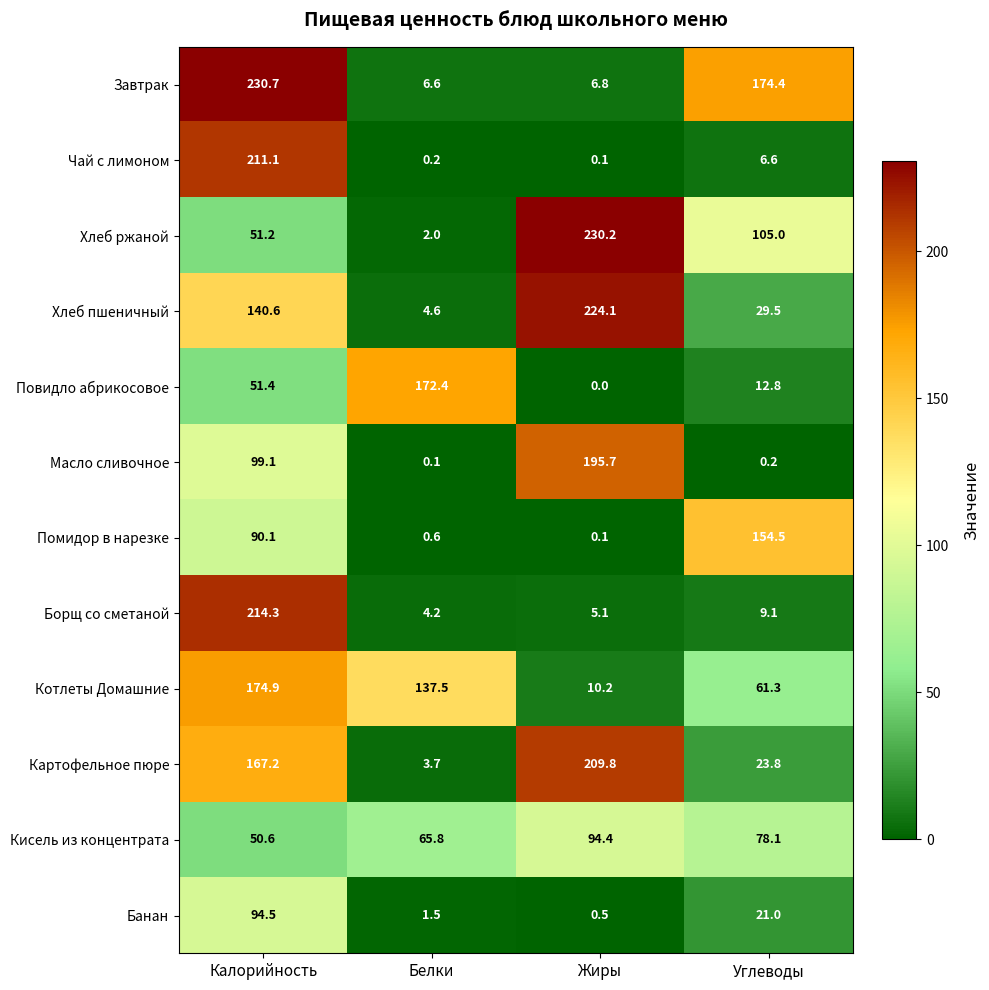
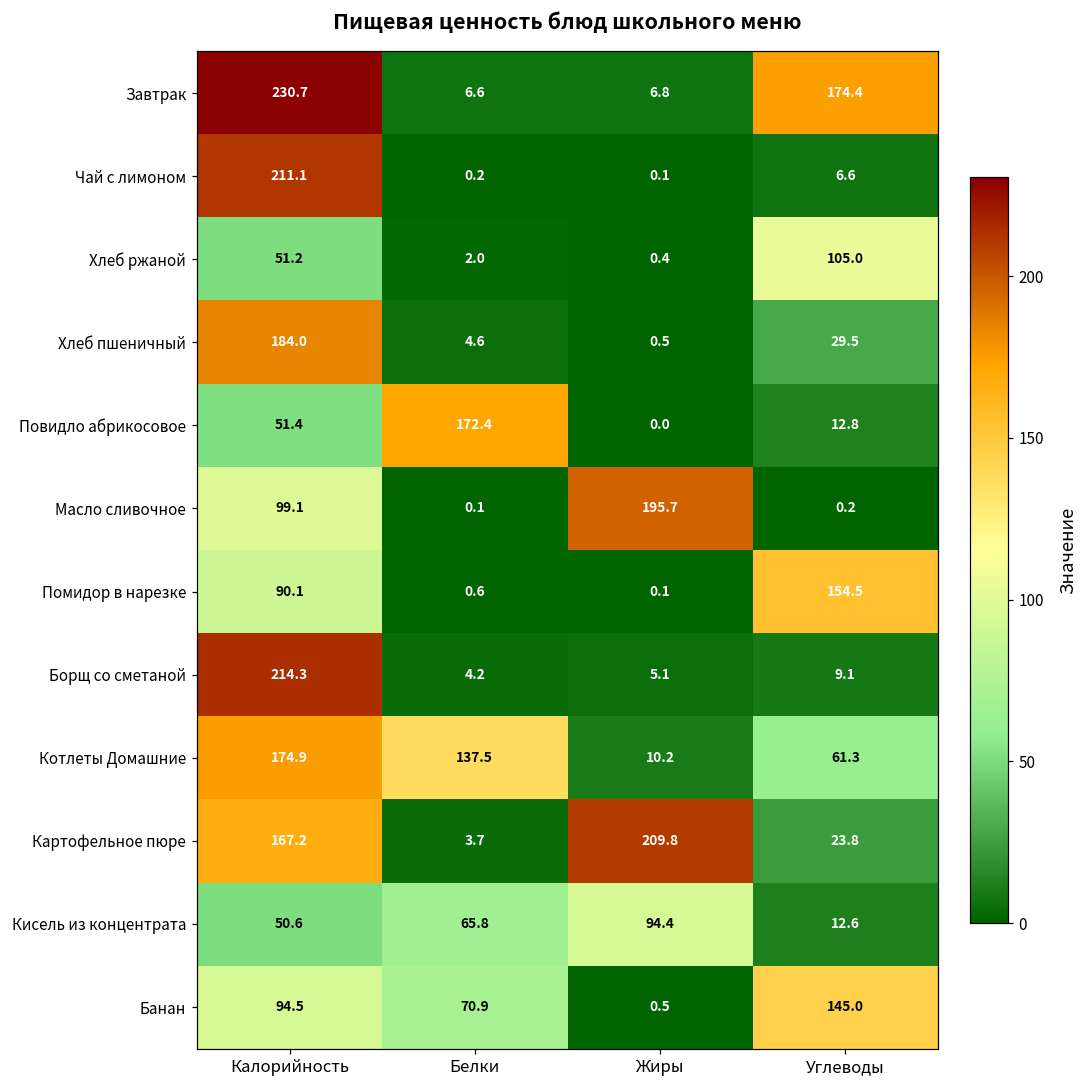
Хлеб ржаной, Жиры: 230.2 -> 0.4
Хлеб пшеничный, Калорийность: 140.6 -> 184.0
Хлеб пшеничный, Жиры: 224.1 -> 0.5
Кисель из концентрата, Углеводы: 78.1 -> 12.6
Банан, Белки: 1.5 -> 70.9
Банан, Углеводы: 21.0 -> 145.0
